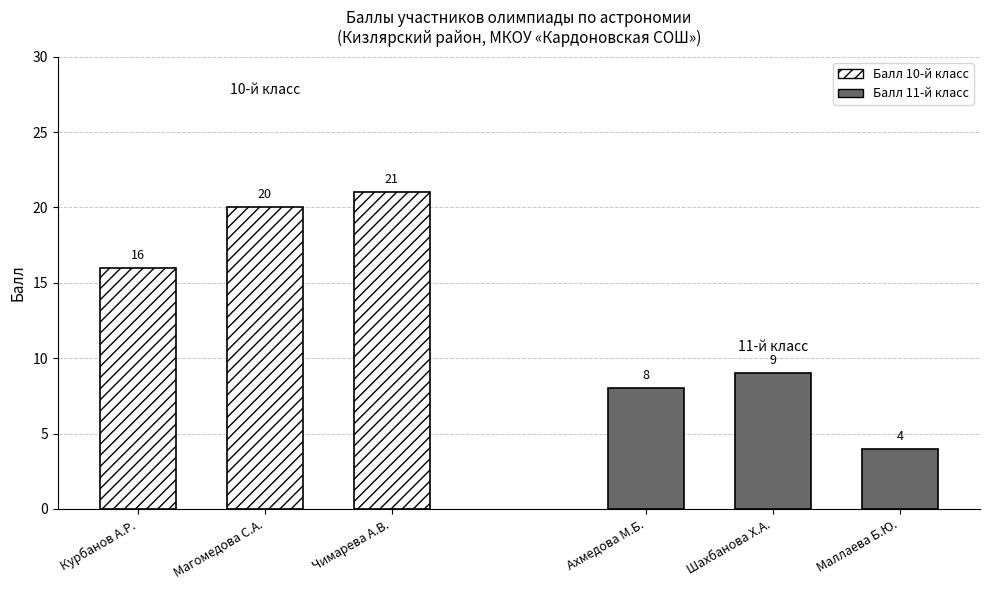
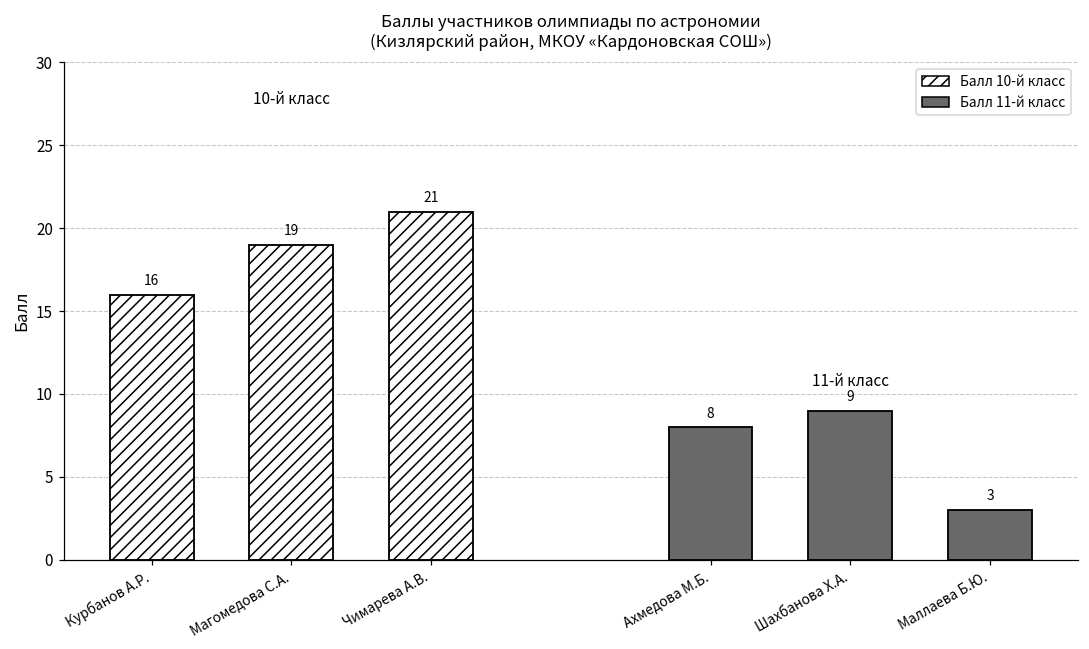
Балл 10-й класс, Магомедова С.А.: 20 -> 19
Балл 11-й класс, Маллаева Б.Ю.: 4 -> 3
